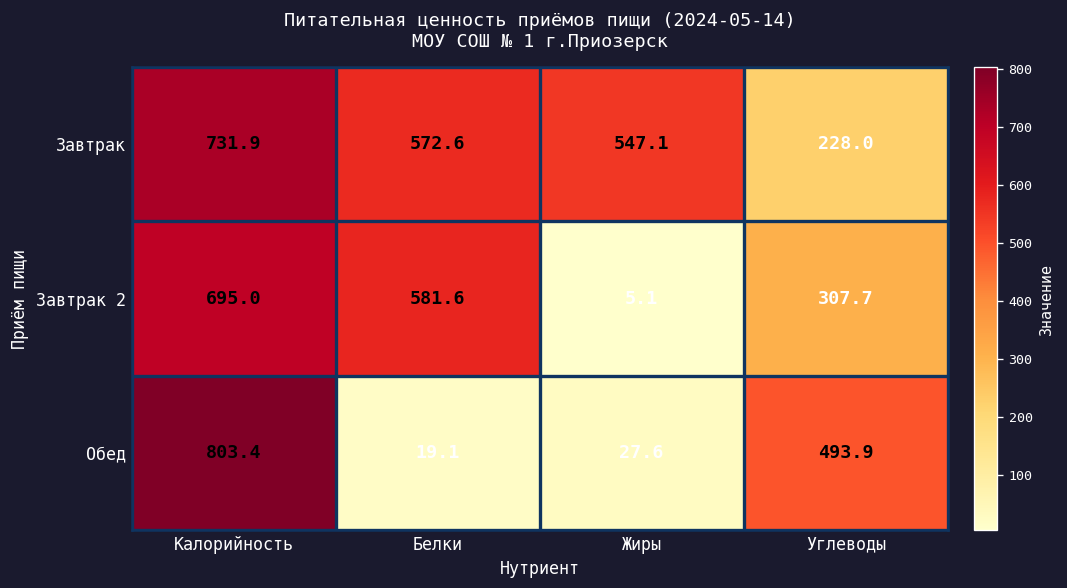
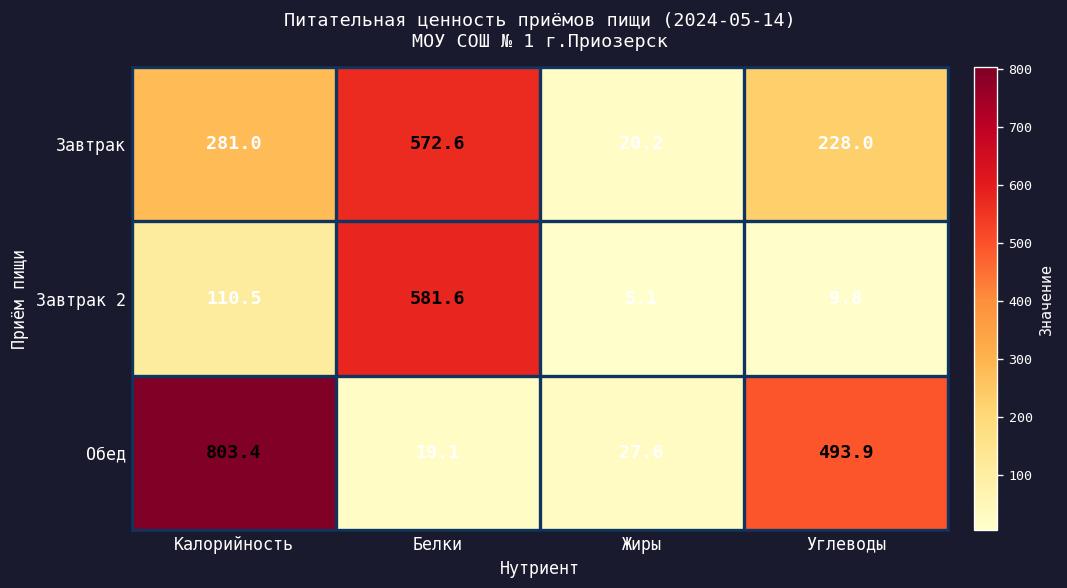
Завтрак, Калорийность: 731.9 -> 281.0
Завтрак, Жиры: 547.1 -> 20.2
Завтрак 2, Калорийность: 695.0 -> 110.5
Завтрак 2, Углеводы: 307.7 -> 9.8
